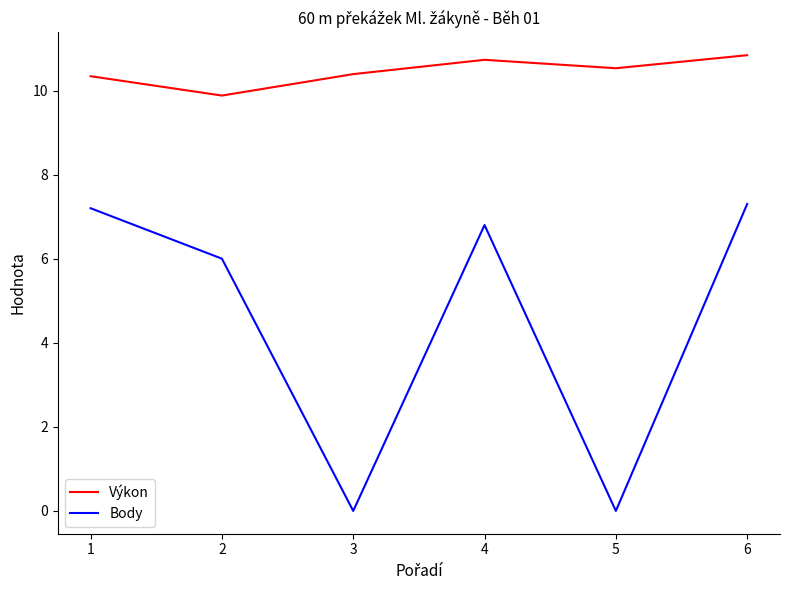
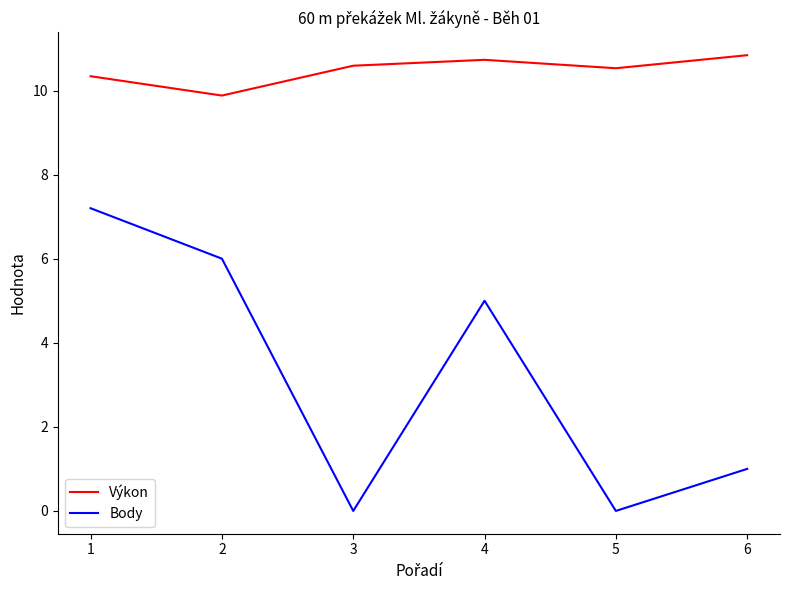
Výkon, 3: 10.4 -> 10.6
Body, 4: 6.8 -> 5.0
Body, 6: 7.3 -> 1.0
